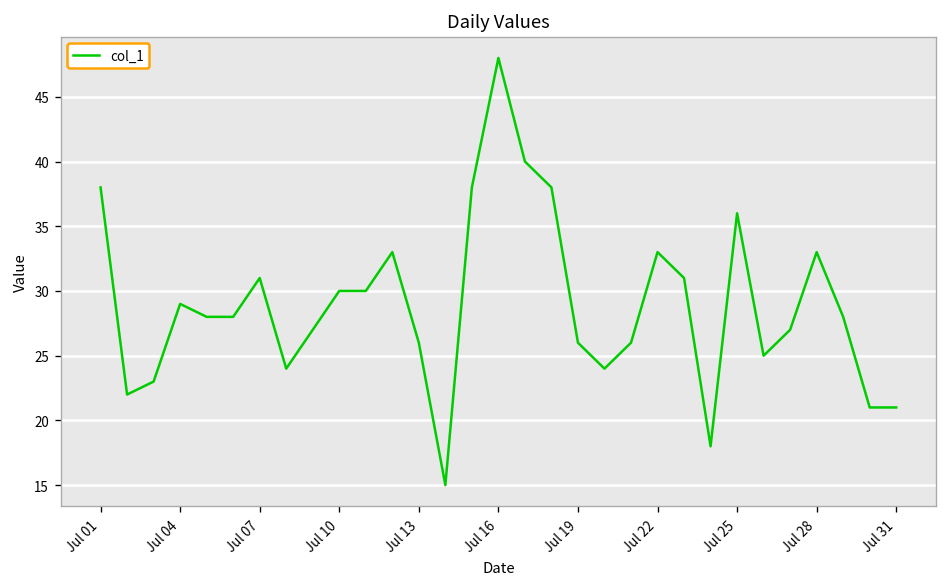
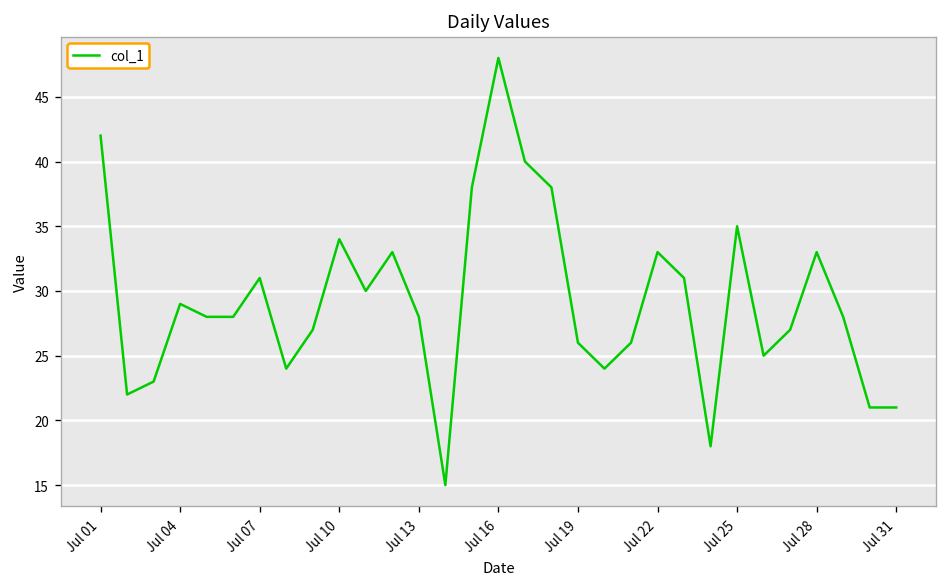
Jul 01: 38 -> 42
Jul 10: 30 -> 34
Jul 13: 26 -> 28
Jul 25: 36 -> 35
